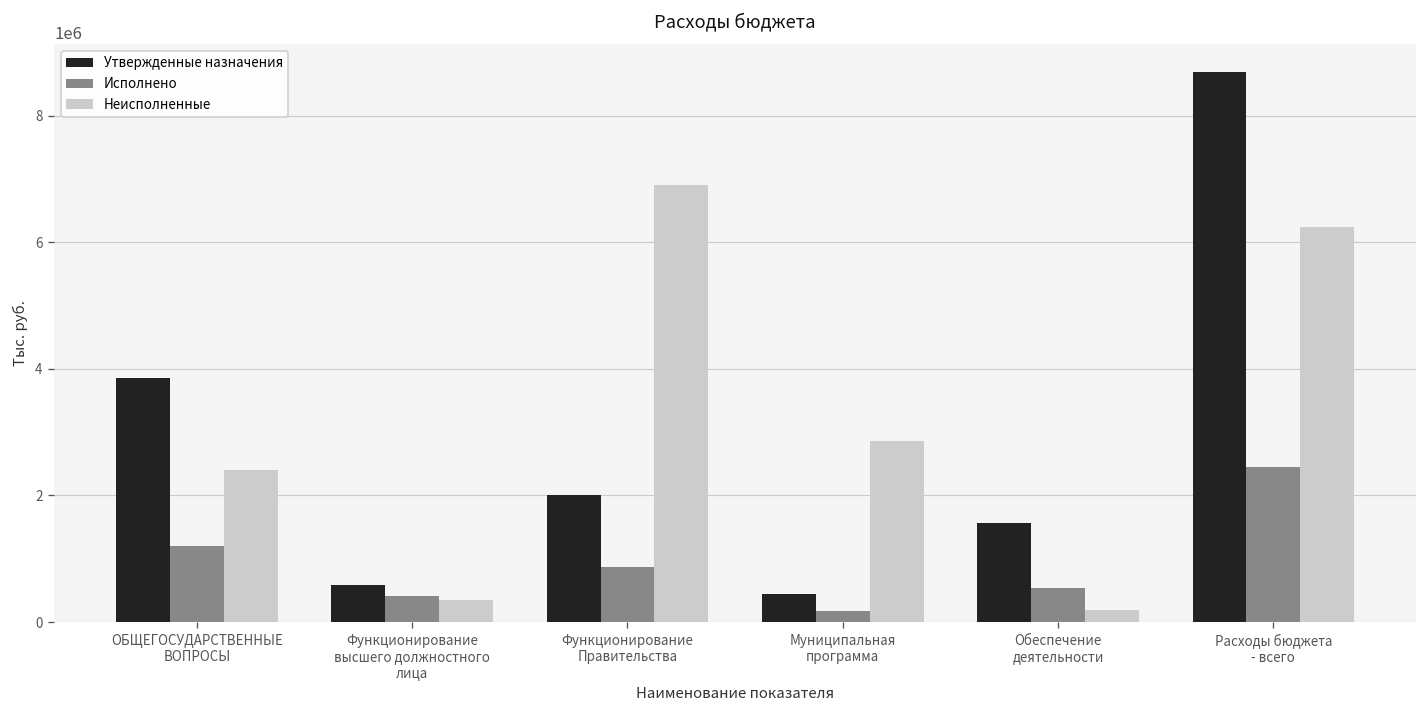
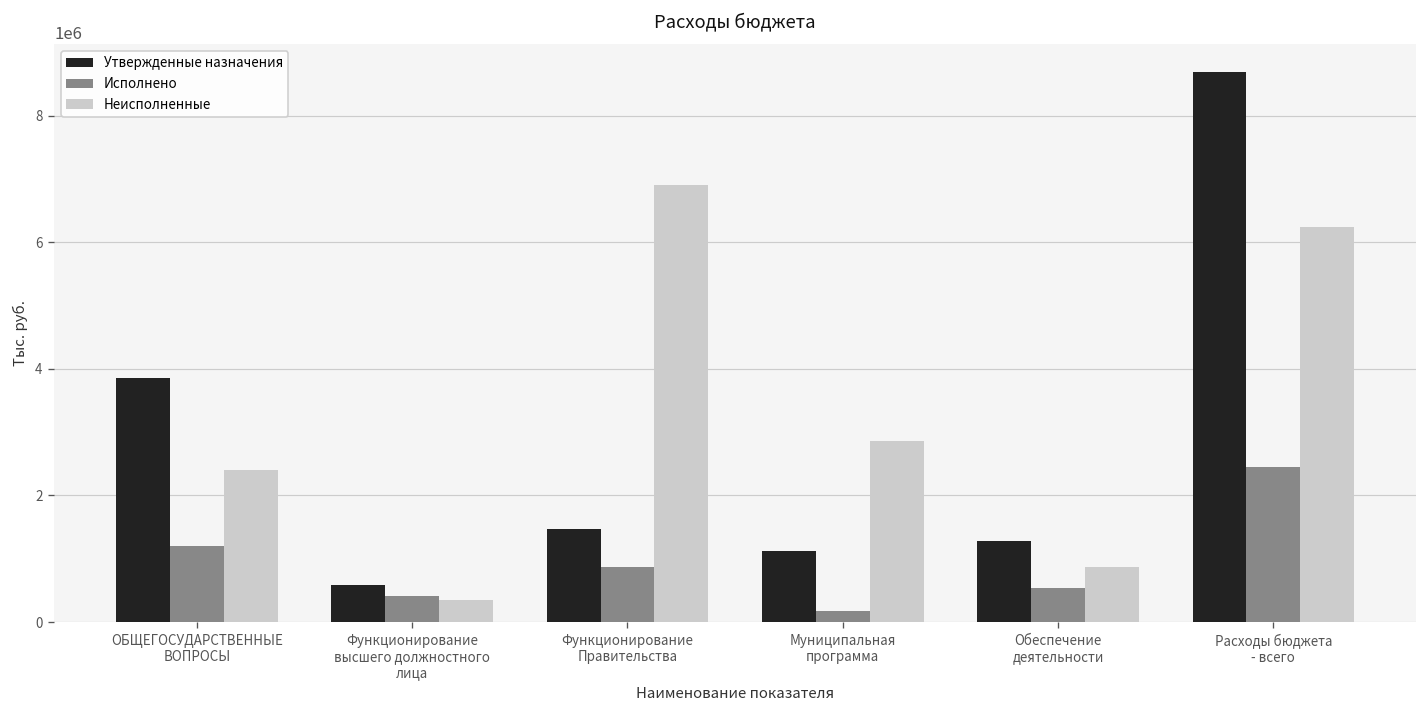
Утвержденные назначения, Функционирование Правительства: 2000000 -> 1500000
Утвержденные назначения, Муниципальная программа: 400000 -> 1100000
Утвержденные назначения, Обеспечение деятельности: 1600000 -> 1300000
Неисполненные, Обеспечение деятельности: 200000 -> 900000
